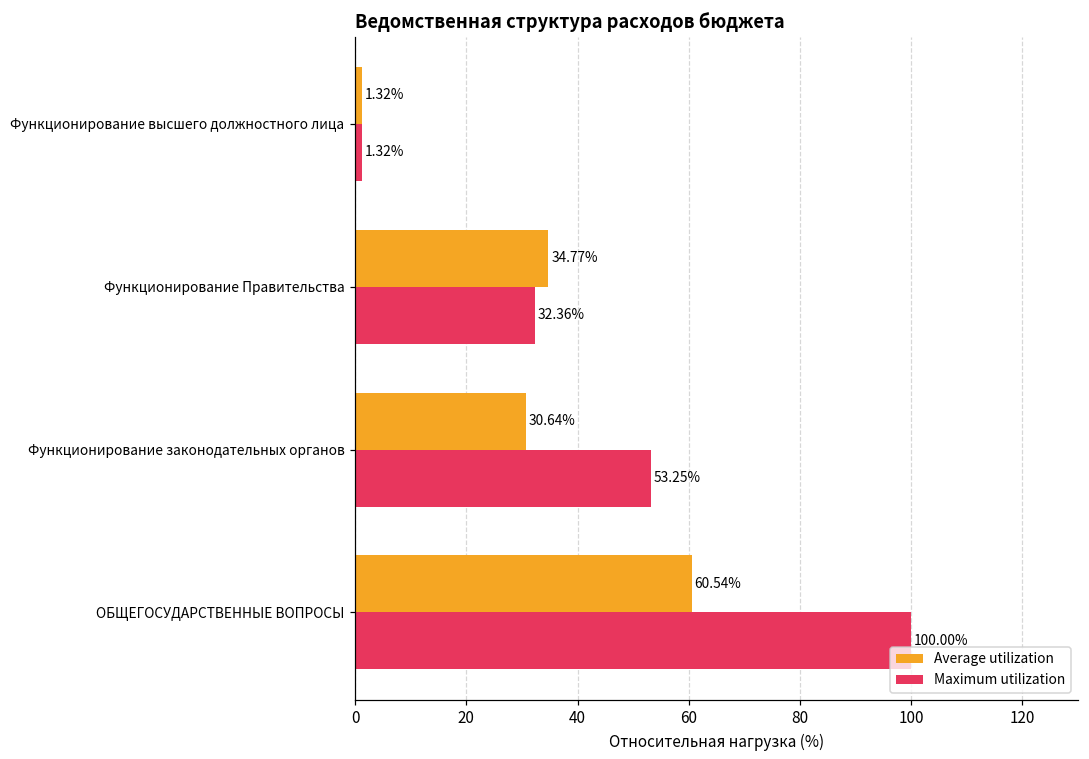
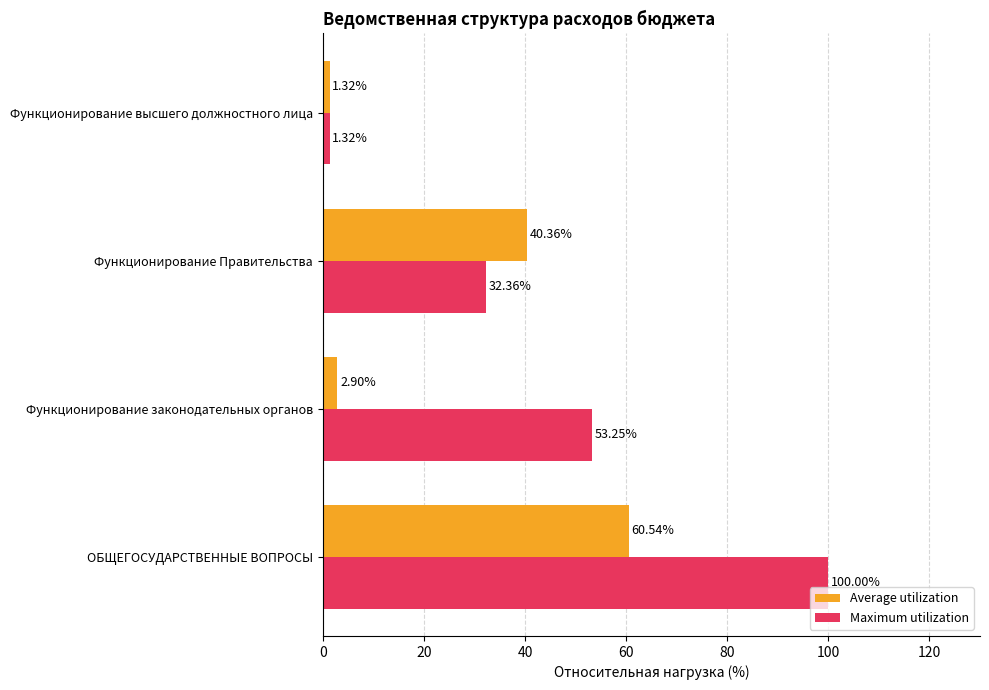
Average utilization, Функционирование Правительства: 34.77% -> 40.36%
Average utilization, Функционирование законодательных органов: 30.64% -> 2.90%
